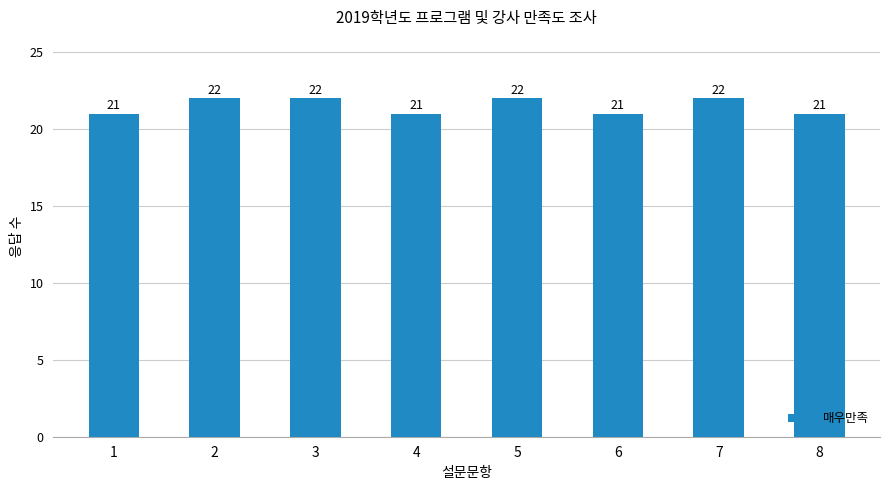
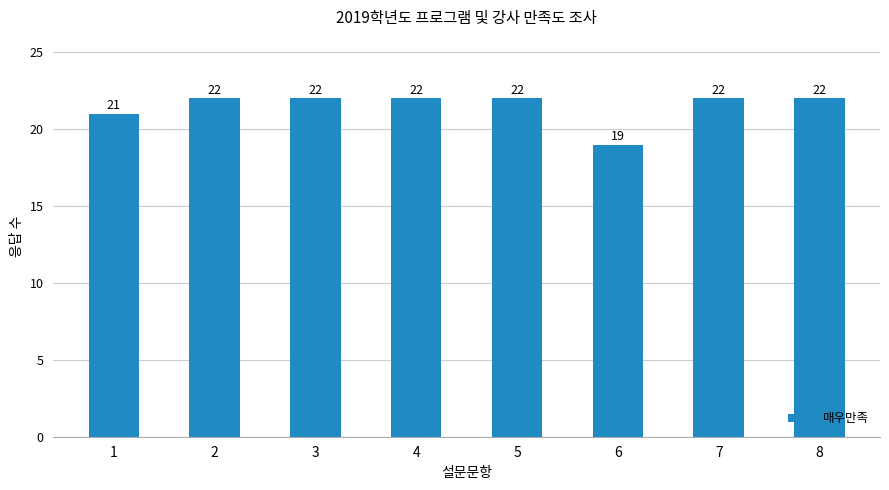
4: 21 -> 22
6: 21 -> 19
8: 21 -> 22
